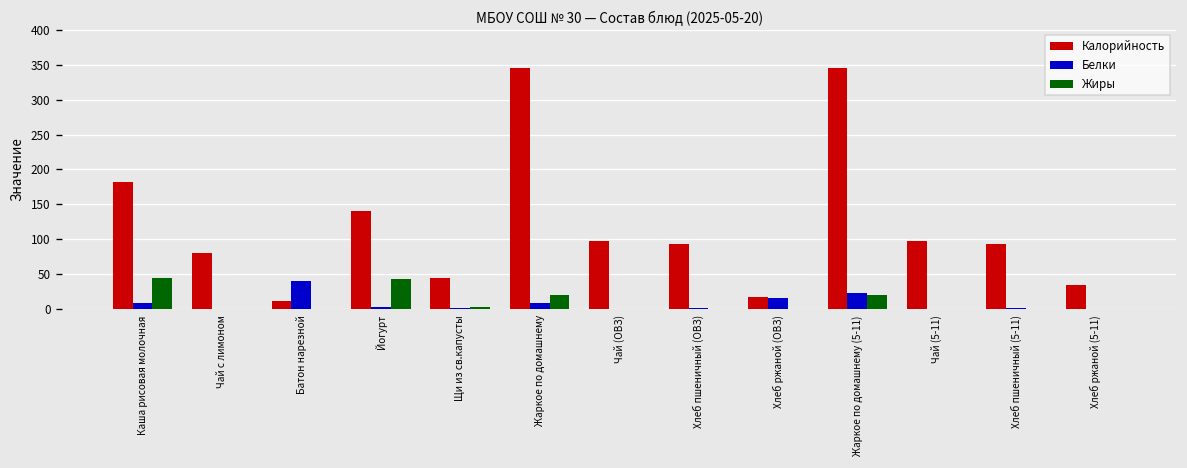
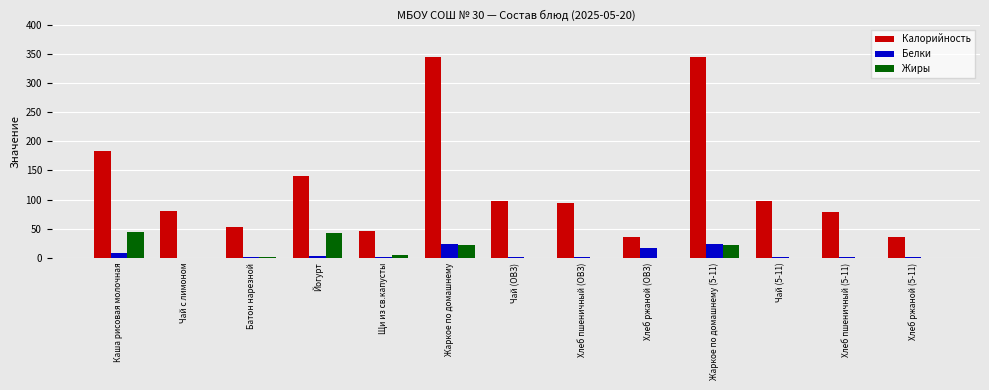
Калорийность, Батон нарезной: 10 -> 50
Белки, Батон нарезной: 40 -> 0
Белки, Жаркое по домашнему: 10 -> 20
Калорийность, Хлеб ржаной (ОВЗ): 20 -> 30
Калорийность, Хлеб пшеничный (5-11): 90 -> 80
